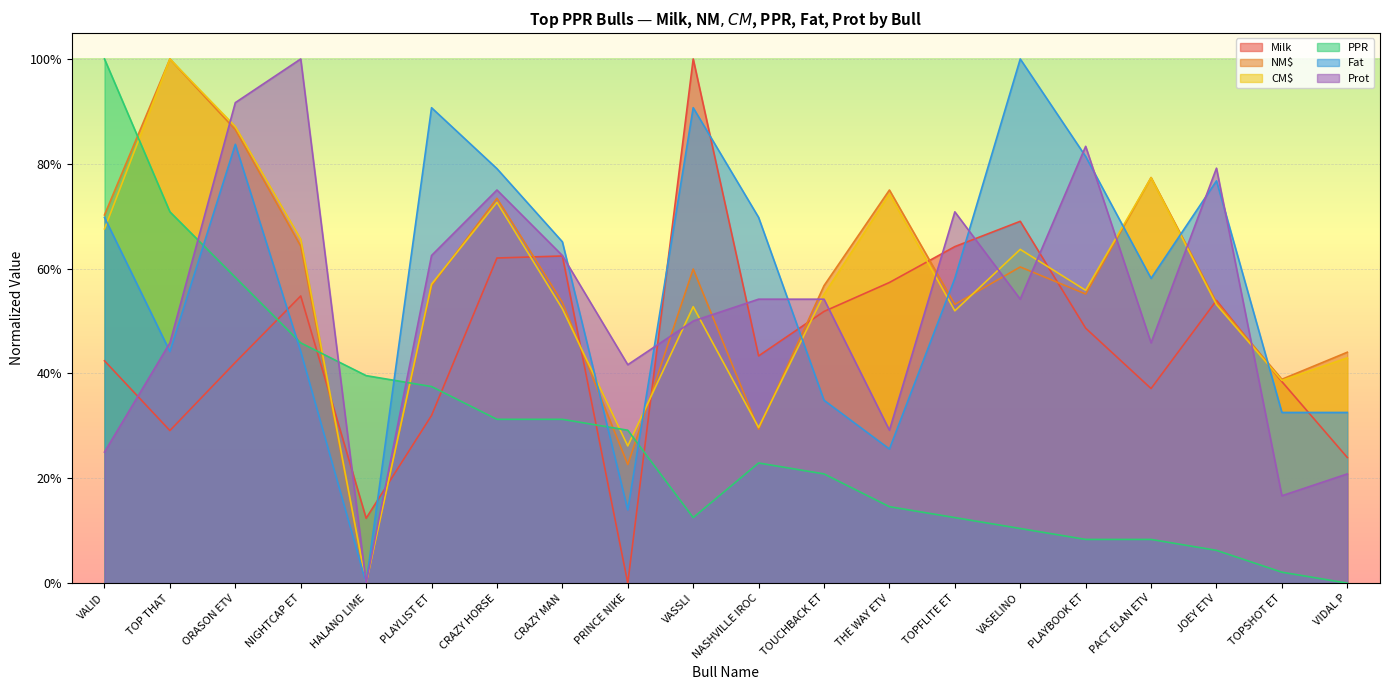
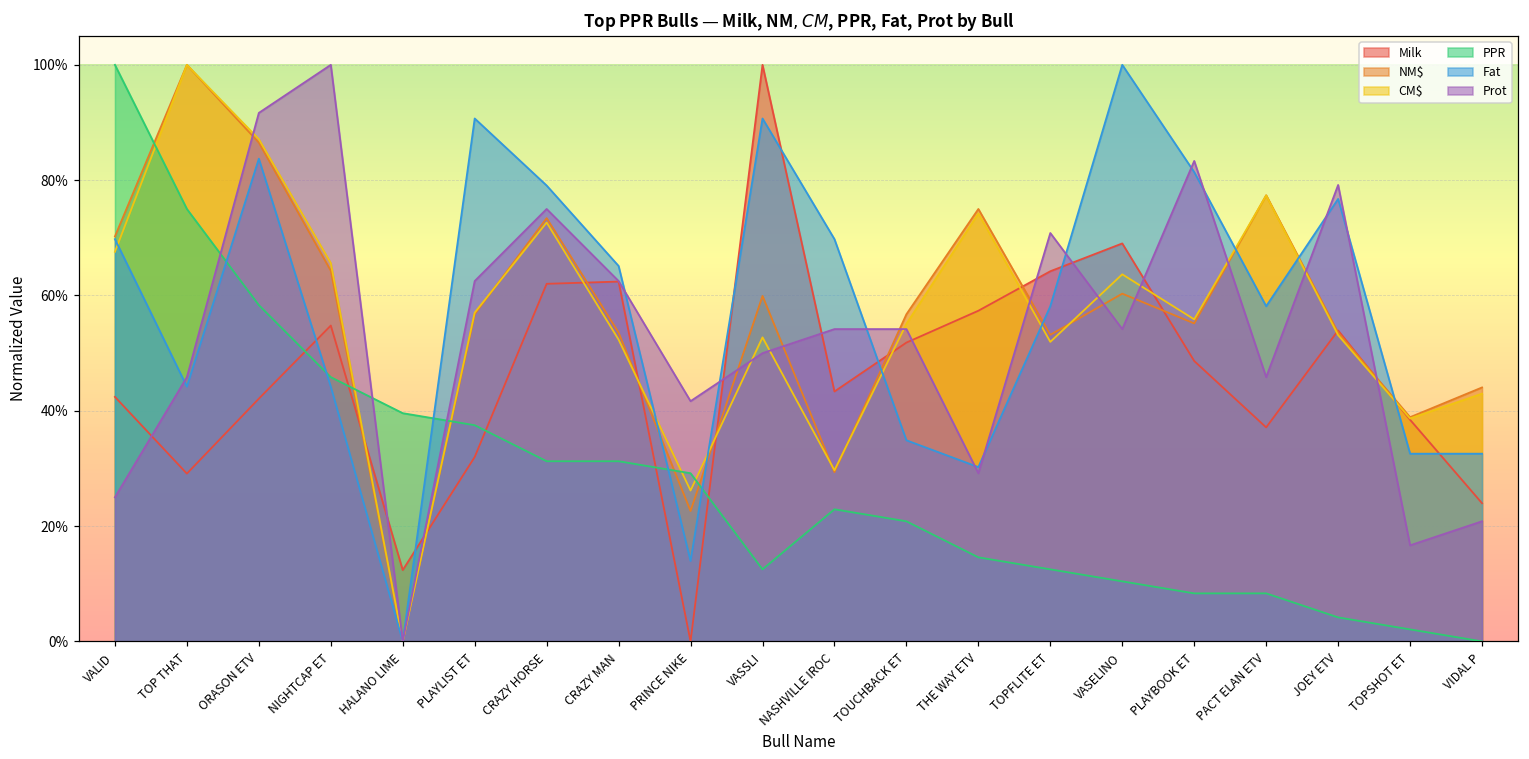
PPR, TOP THAT: 71% -> 75%
Fat, THE WAY ETV: 26% -> 30%
PPR, JOEY ETV: 6% -> 4%
